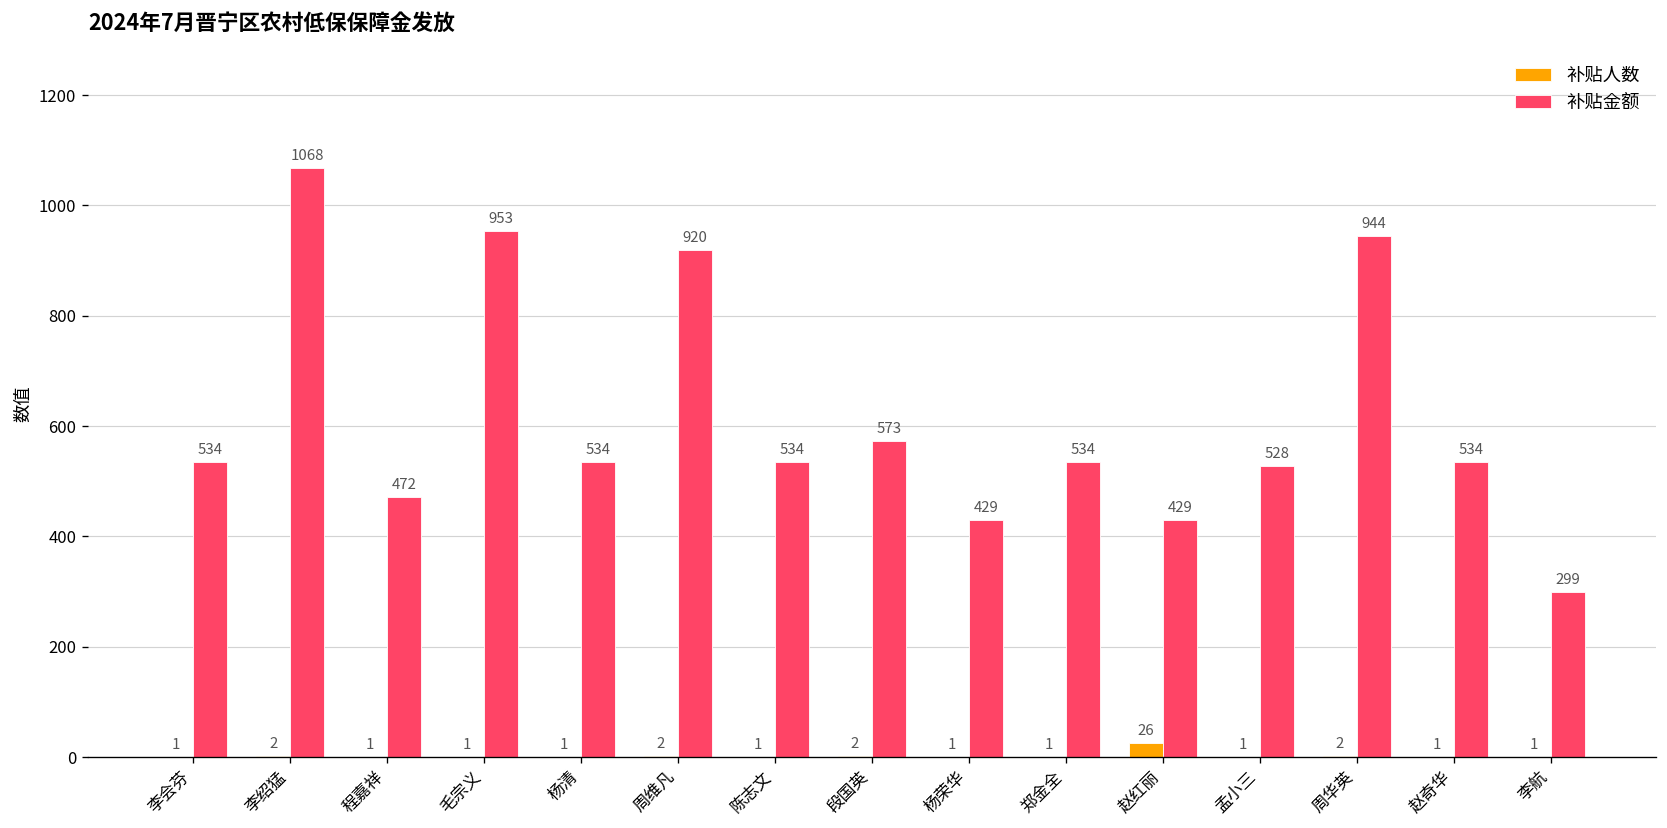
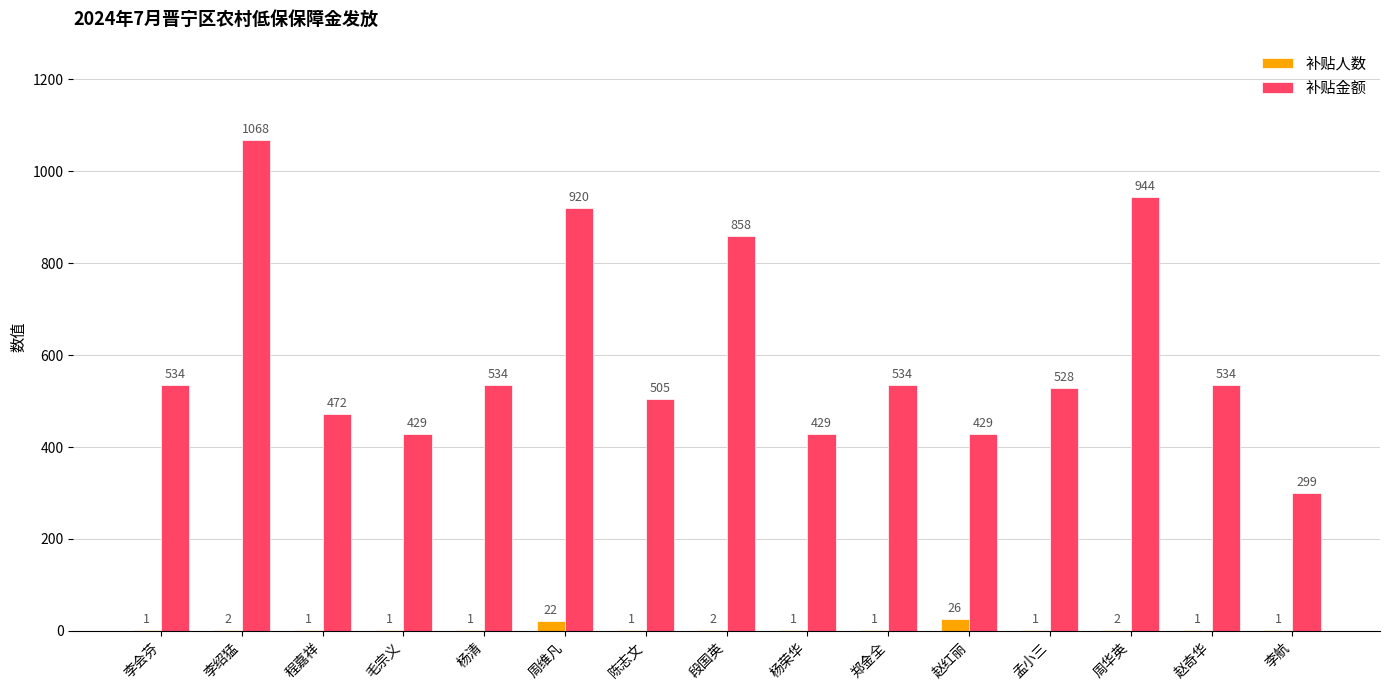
补贴金额, 毛宗义: 953 -> 429
补贴人数, 周维凡: 2 -> 22
补贴金额, 陈志文: 534 -> 505
补贴金额, 段国英: 573 -> 858
